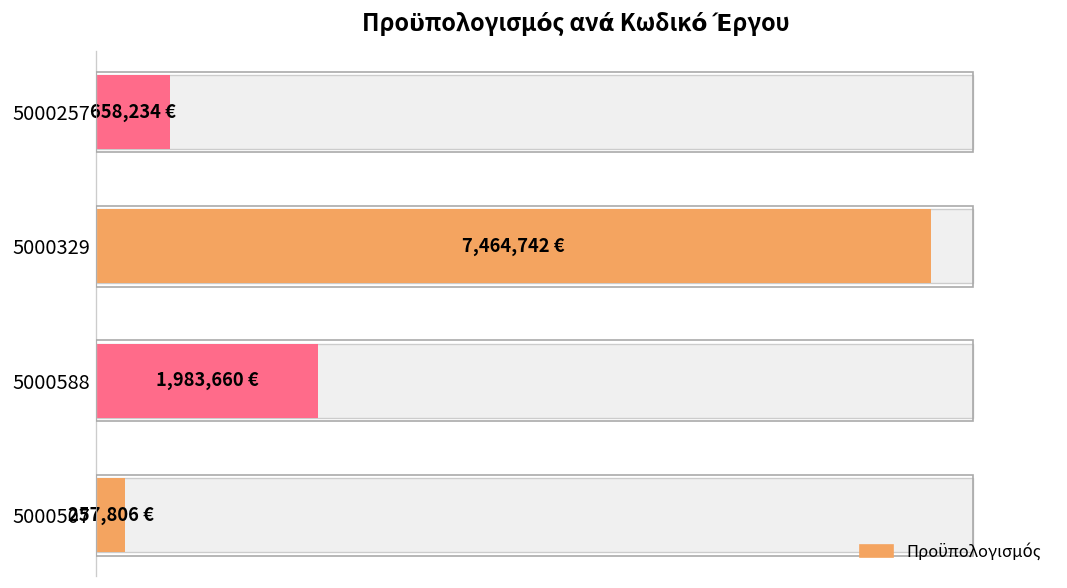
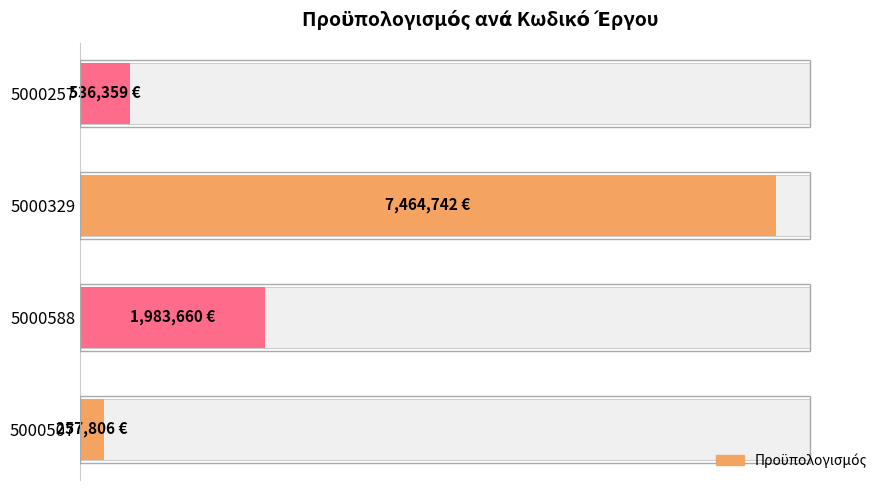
Προϋπολογισμός, 5000257: 658,234 -> 536,359
